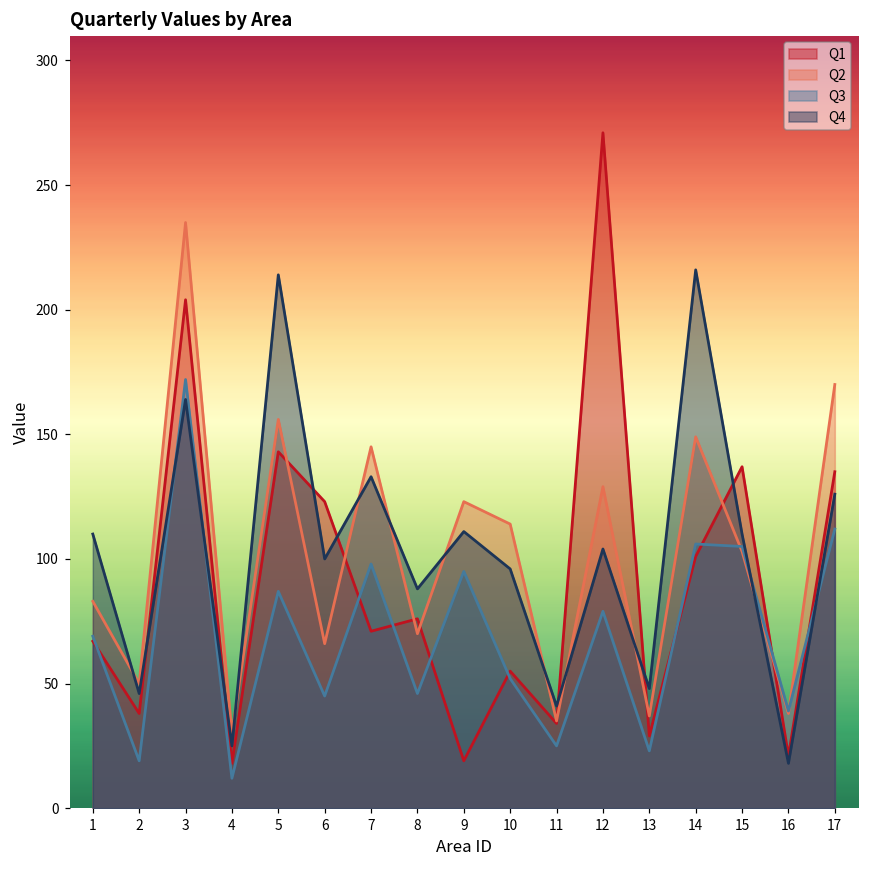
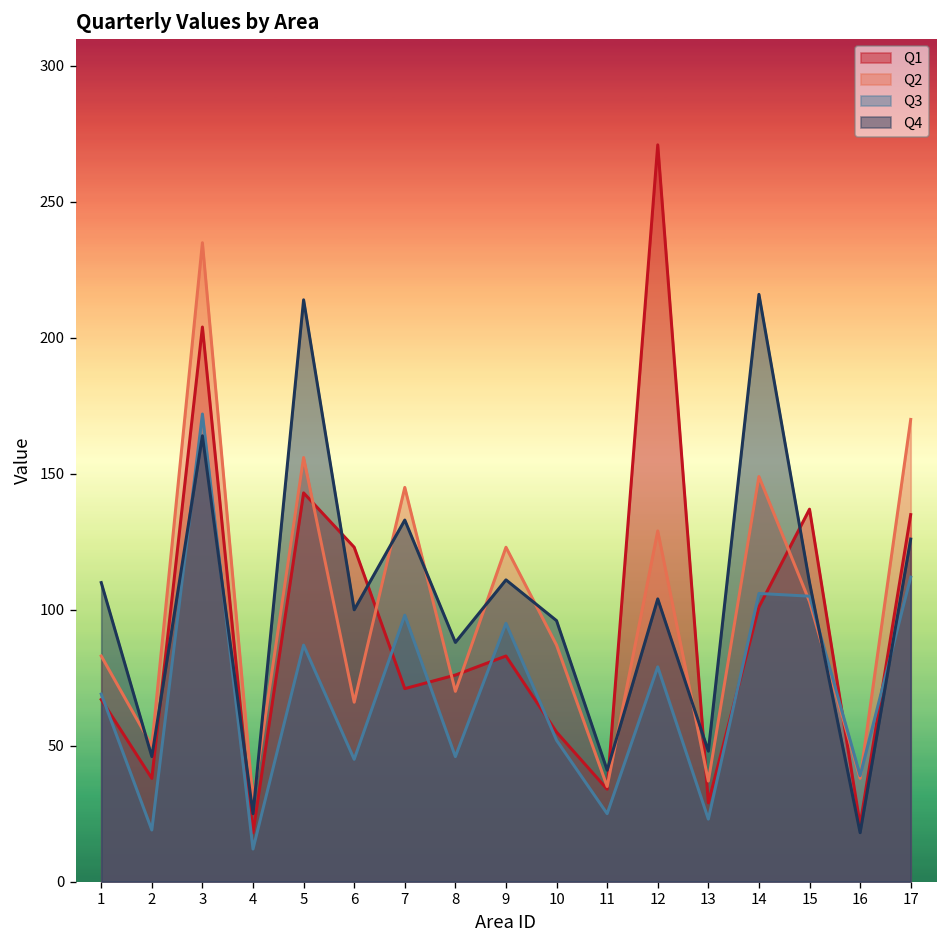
Q1, 9: 19 -> 83
Q2, 10: 114 -> 87
